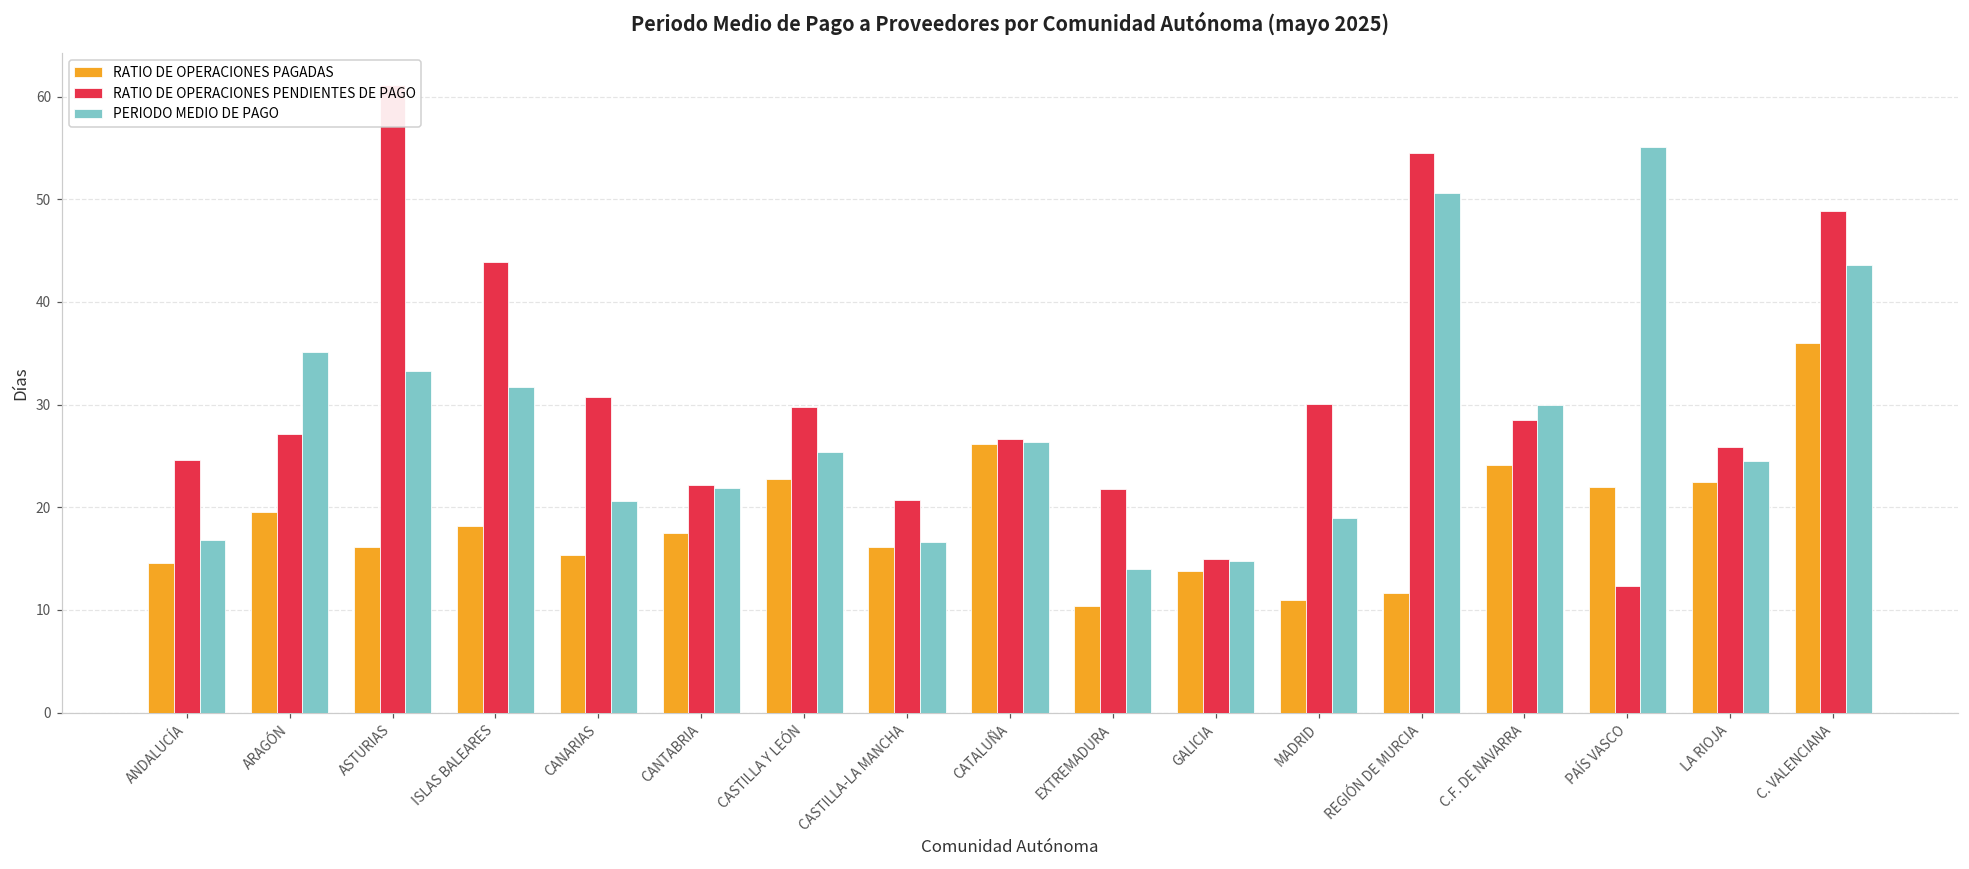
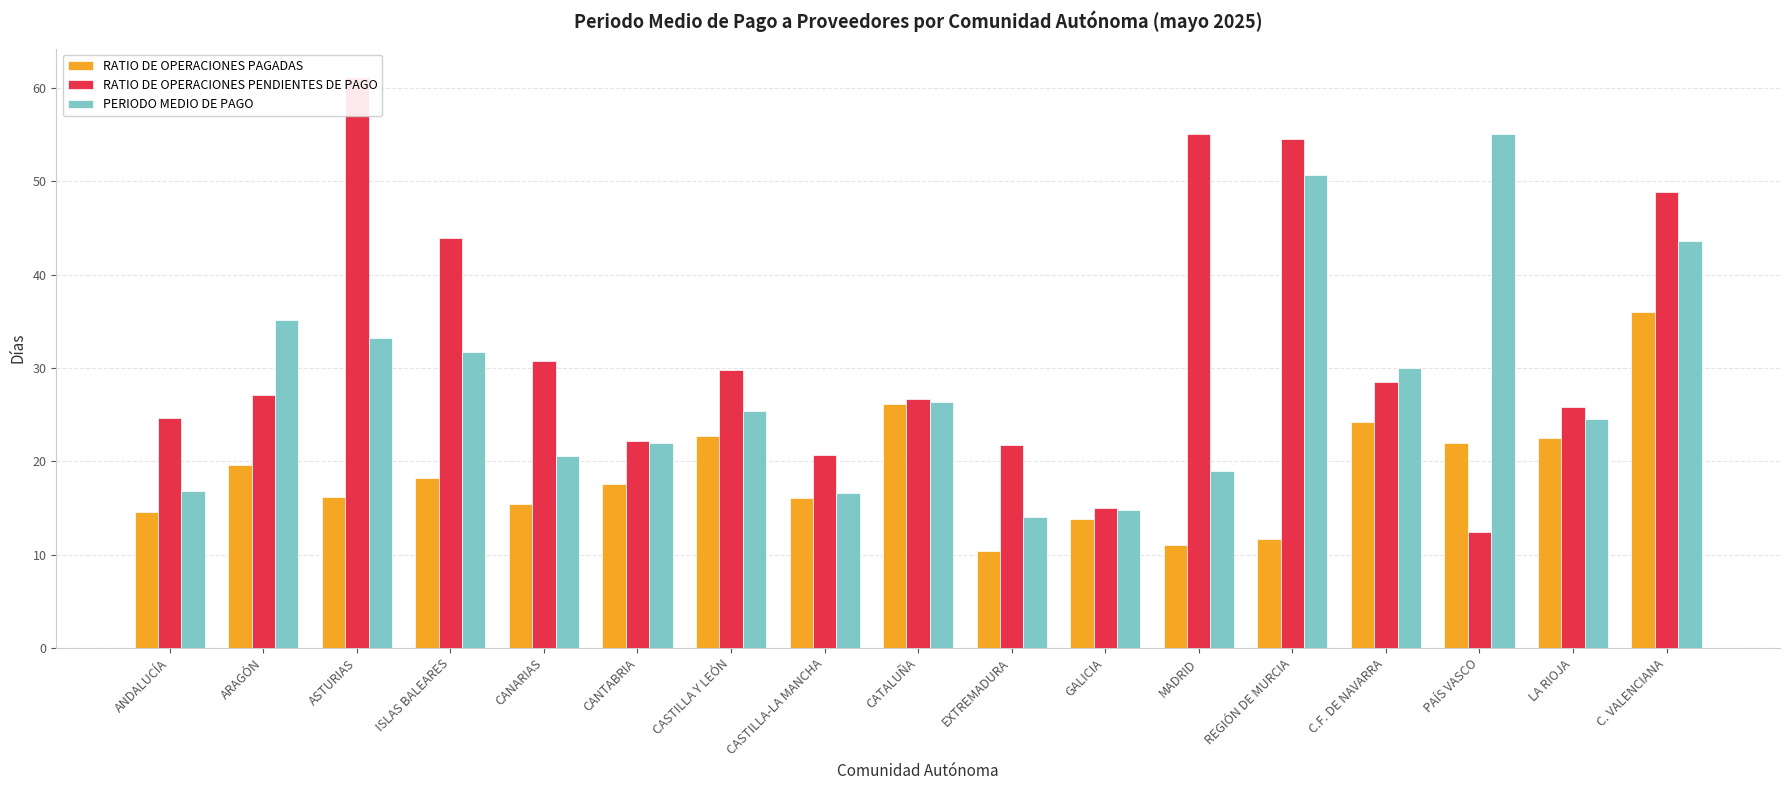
RATIO DE OPERACIONES PENDIENTES DE PAGO, MADRID: 30 -> 55
